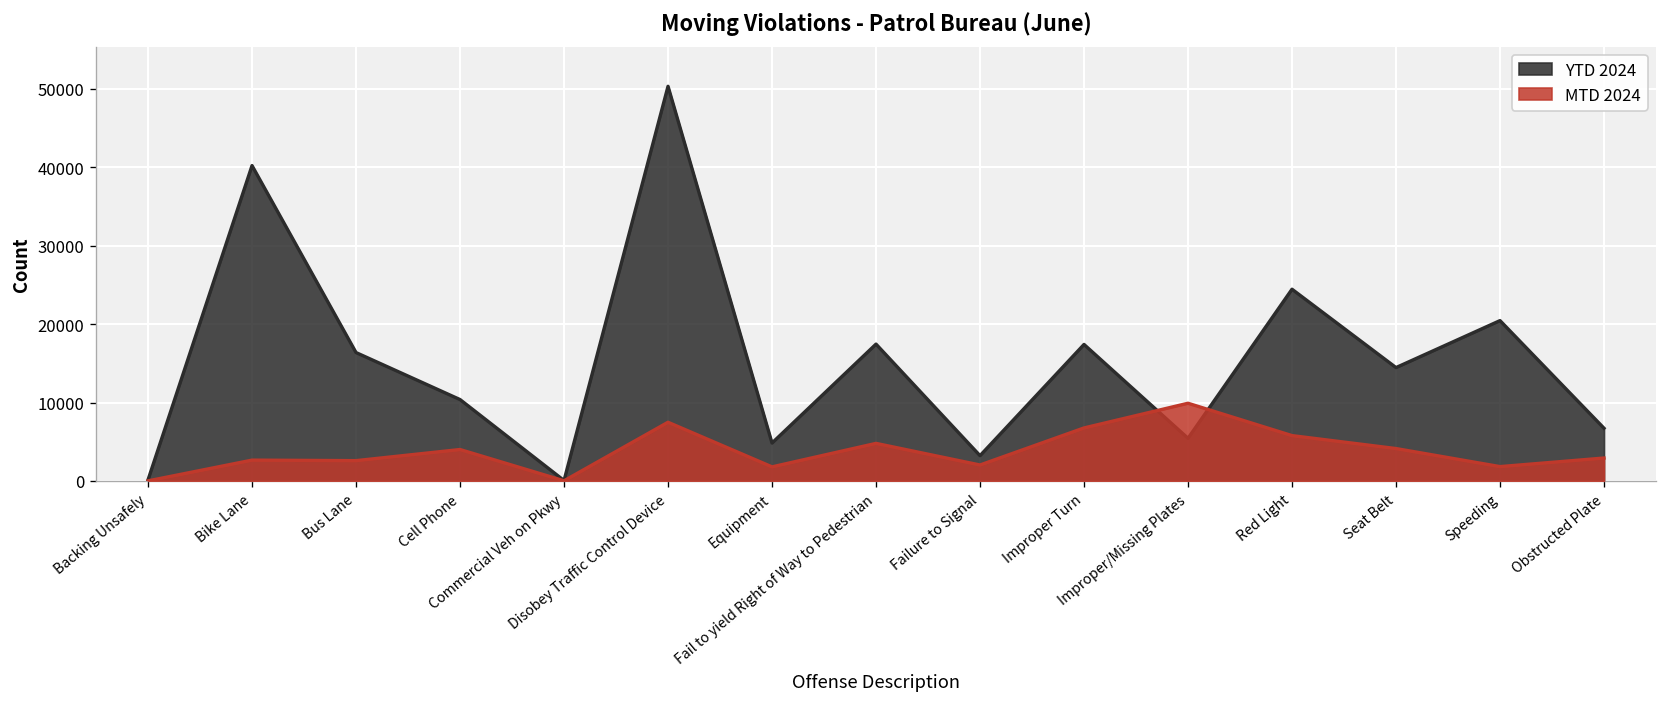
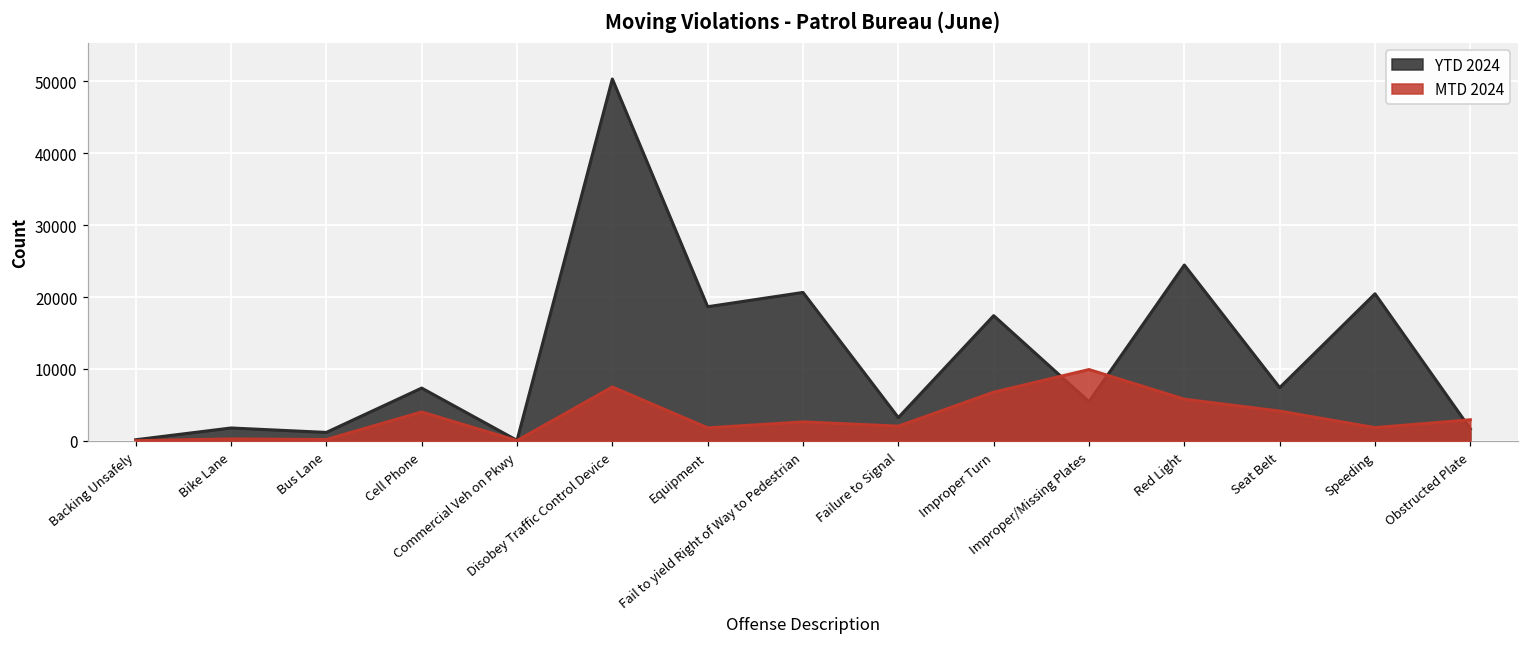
YTD 2024, Bike Lane: 40000 -> 2000
MTD 2024, Bike Lane: 3000 -> 0
YTD 2024, Bus Lane: 16000 -> 1000
MTD 2024, Bus Lane: 3000 -> 0
YTD 2024, Cell Phone: 10000 -> 7000
YTD 2024, Equipment: 5000 -> 19000
YTD 2024, Fail to yield Right of Way to Pedestrian: 17000 -> 21000
MTD 2024, Fail to yield Right of Way to Pedestrian: 5000 -> 3000
YTD 2024, Seat Belt: 14000 -> 7000
YTD 2024, Obstructed Plate: 7000 -> 2000
